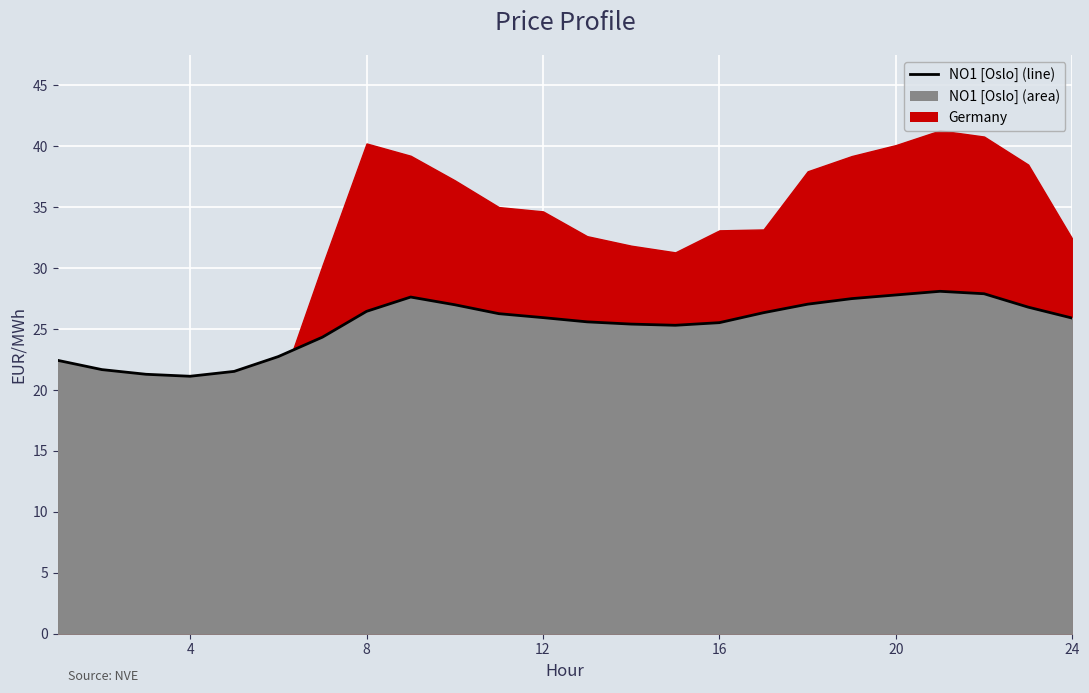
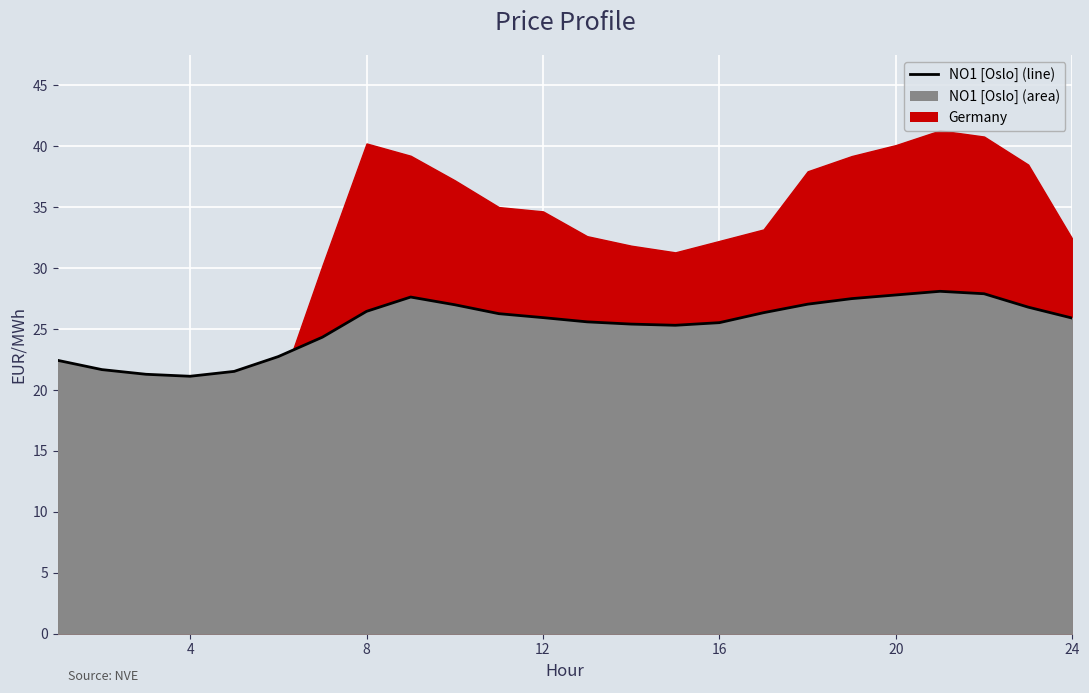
Germany, 16: 33.1 -> 32.2
